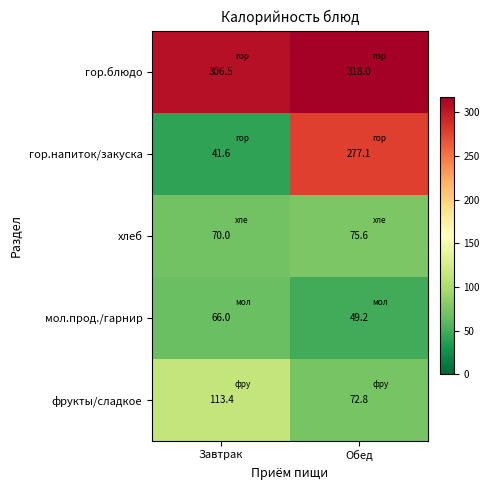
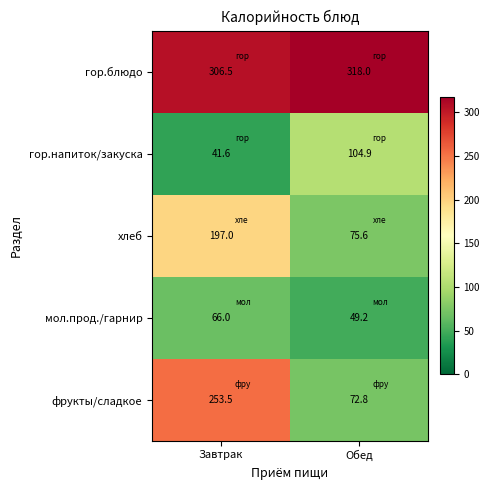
гор.напиток/закуска, Обед: 277.1 -> 104.9
хлеб, Завтрак: 70.0 -> 197.0
фрукты/сладкое, Завтрак: 113.4 -> 253.5
